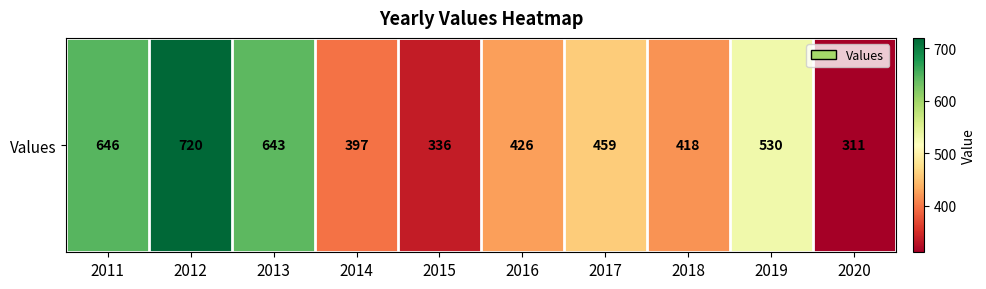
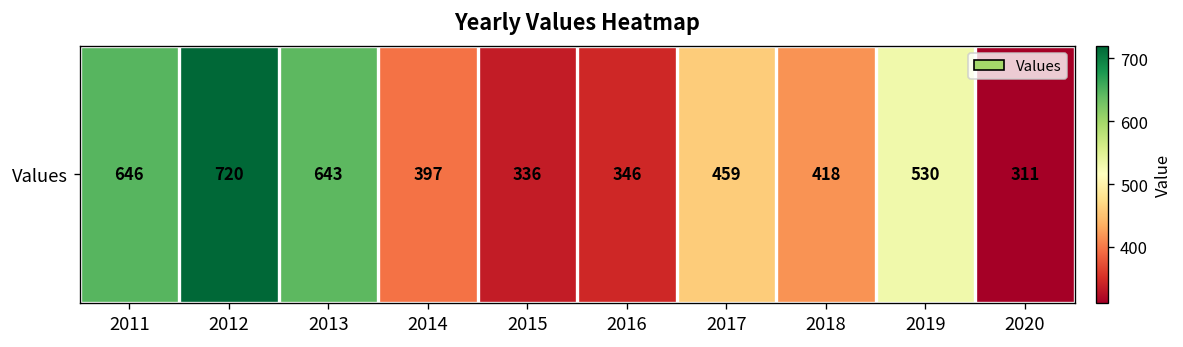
Values, 2016: 426 -> 346
